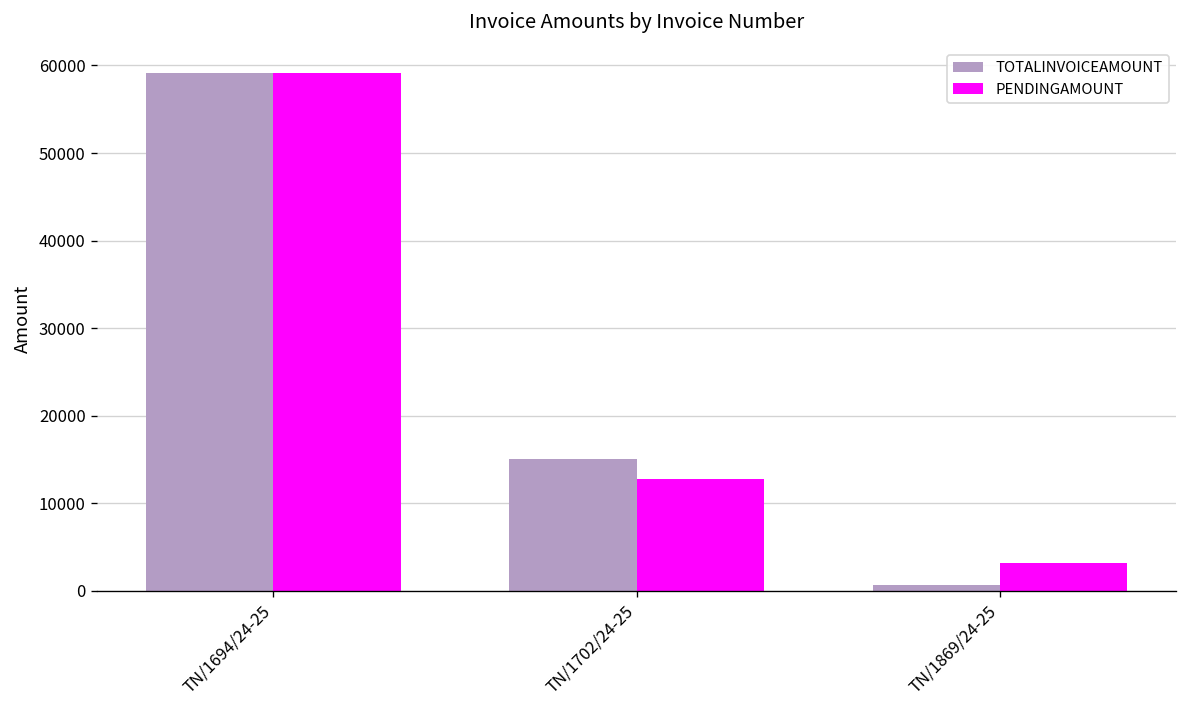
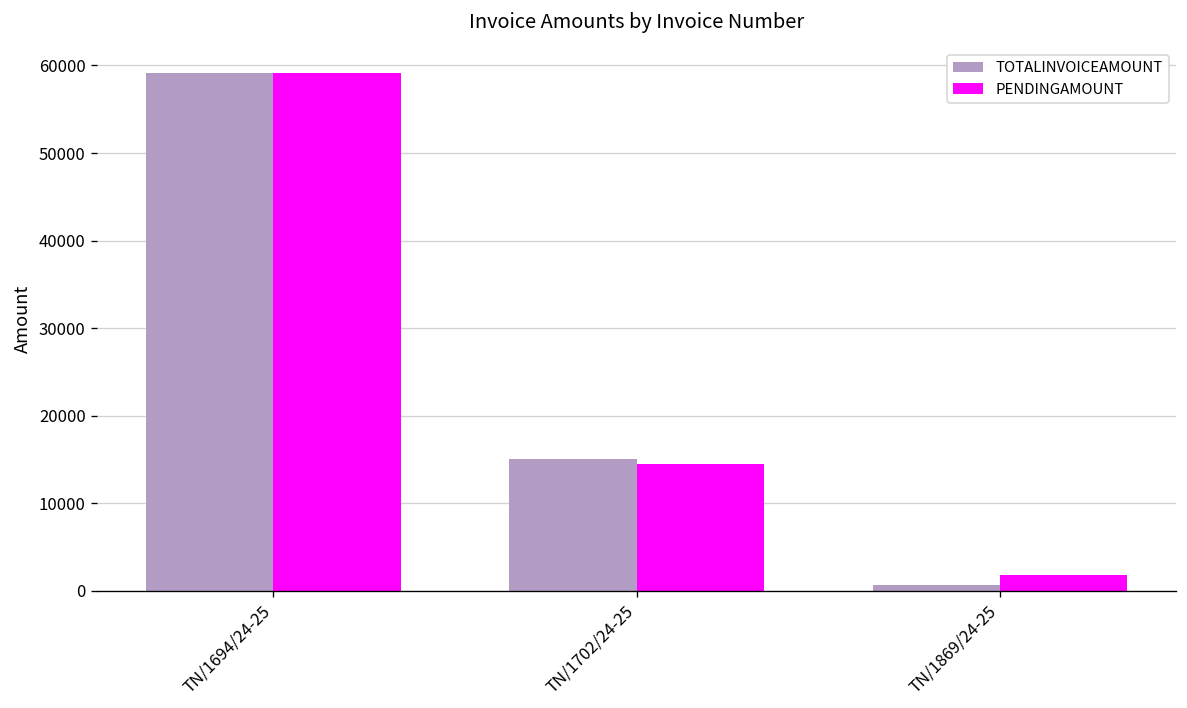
PENDINGAMOUNT, TN/1702/24-25: 13000 -> 15000
PENDINGAMOUNT, TN/1869/24-25: 3000 -> 2000
